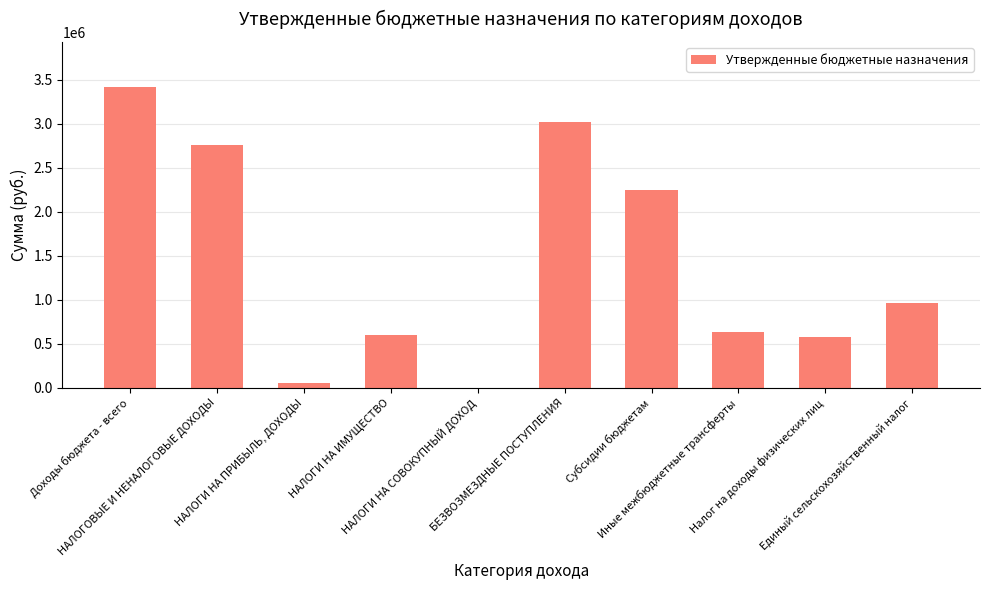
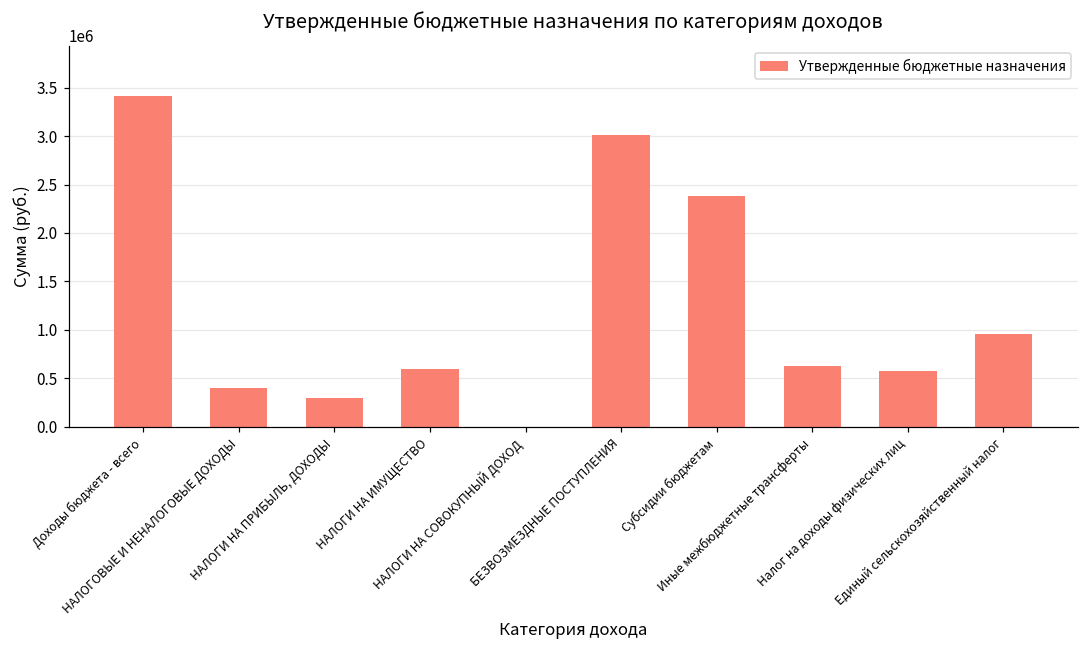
НАЛОГОВЫЕ И НЕНАЛОГОВЫЕ ДОХОДЫ: 2800000 -> 400000
НАЛОГИ НА ПРИБЫЛЬ, ДОХОДЫ: 100000 -> 300000
Субсидии бюджетам: 2300000 -> 2400000
